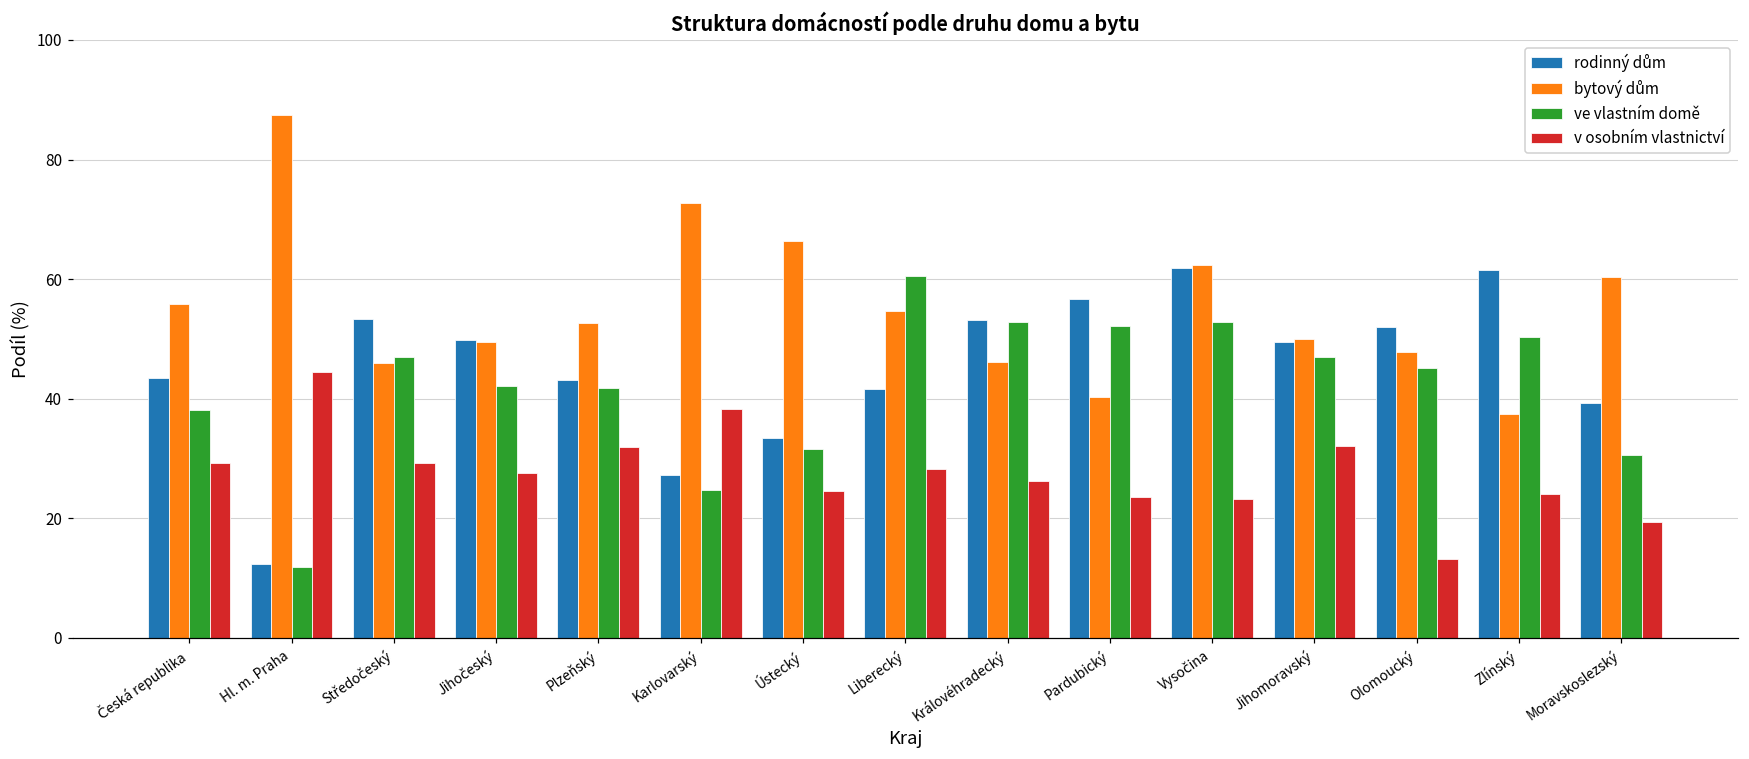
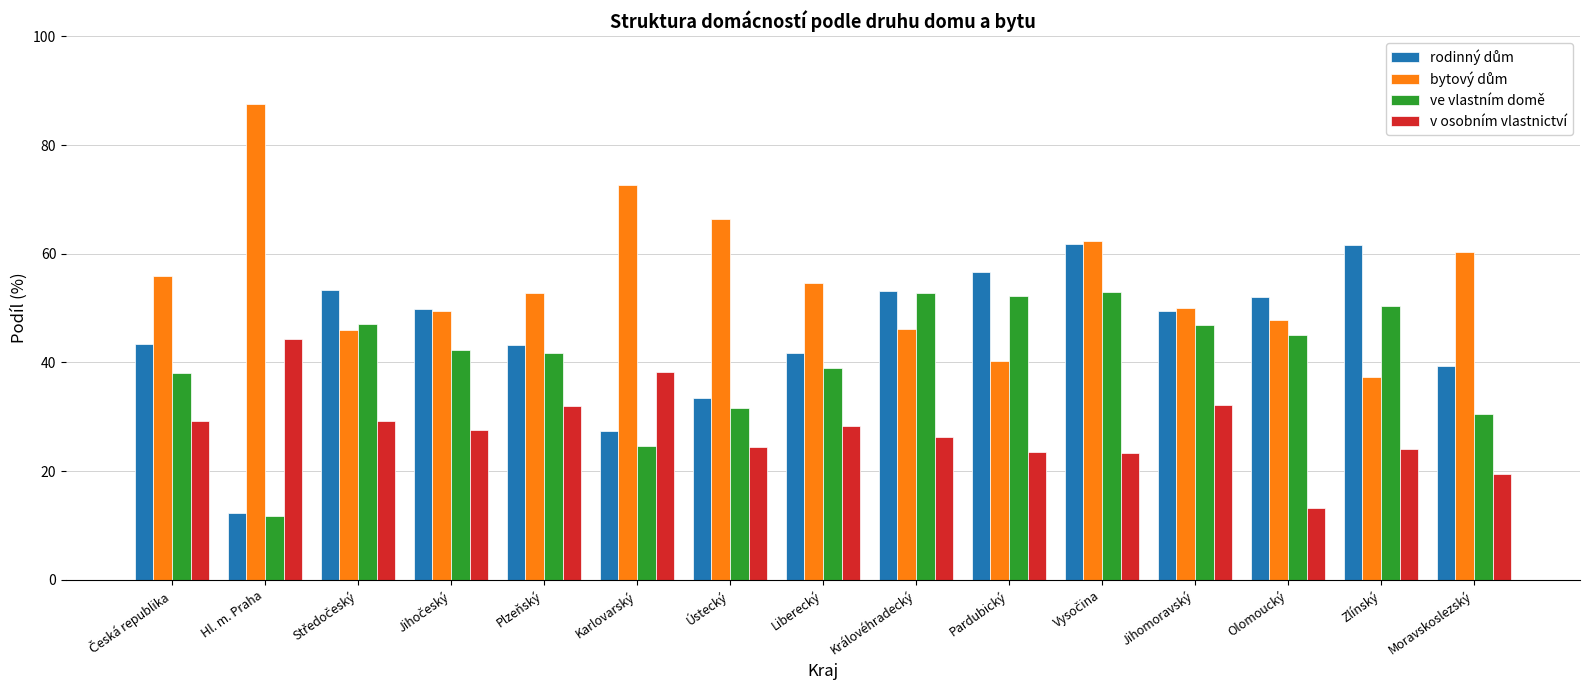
ve vlastním domě, Liberecký: 61 -> 39
